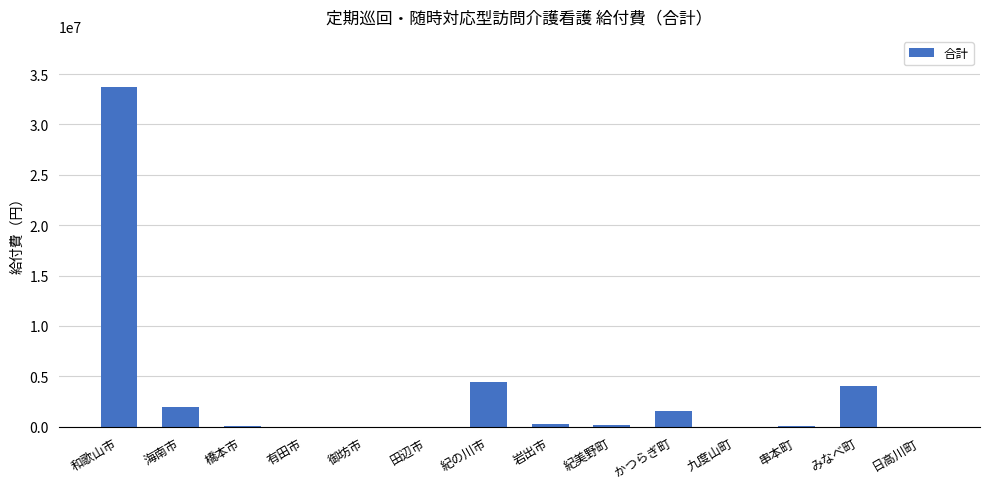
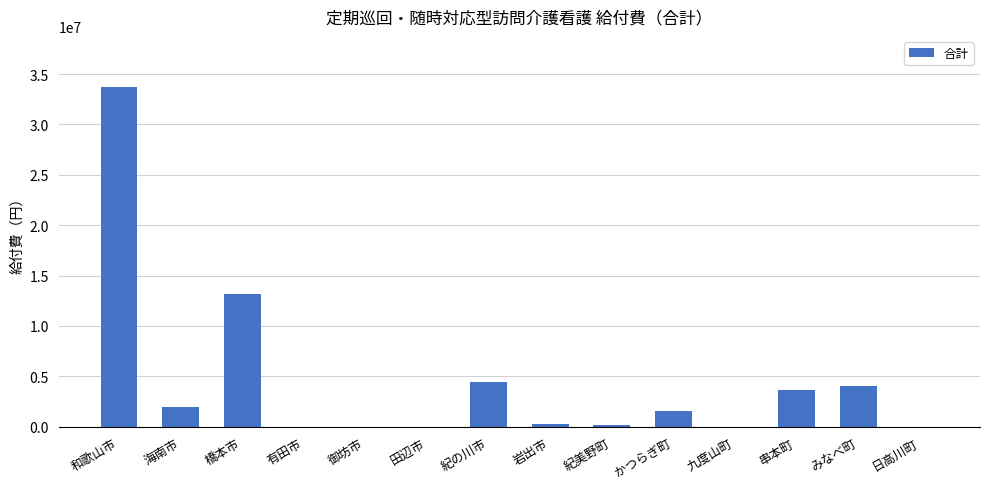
橋本市: 100000 -> 13200000
串本町: 100000 -> 3600000
